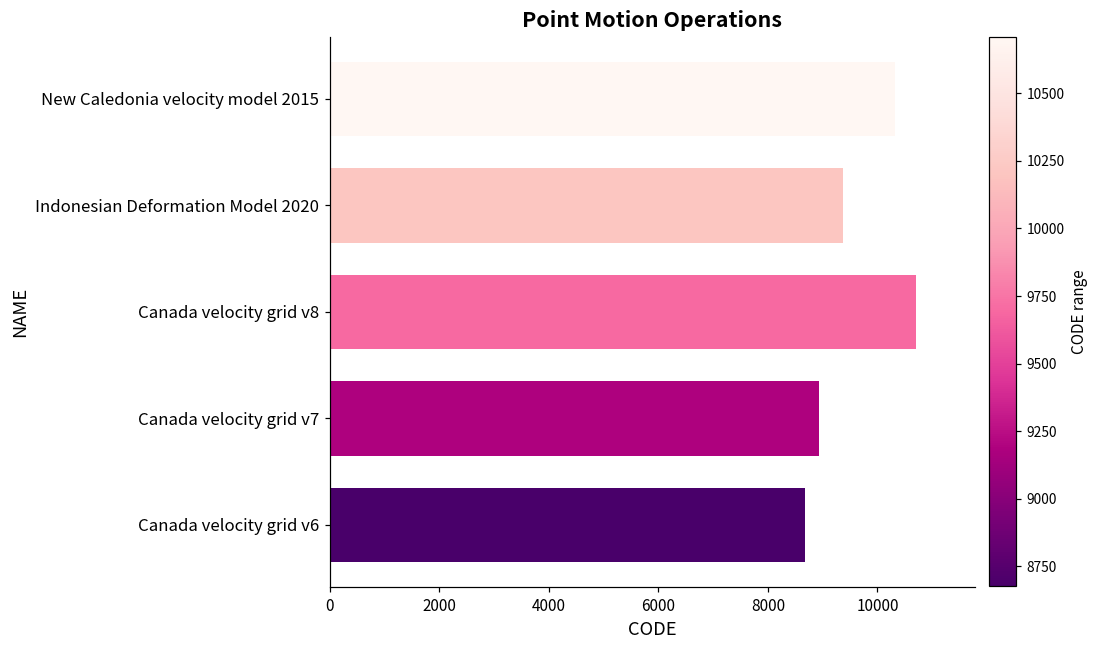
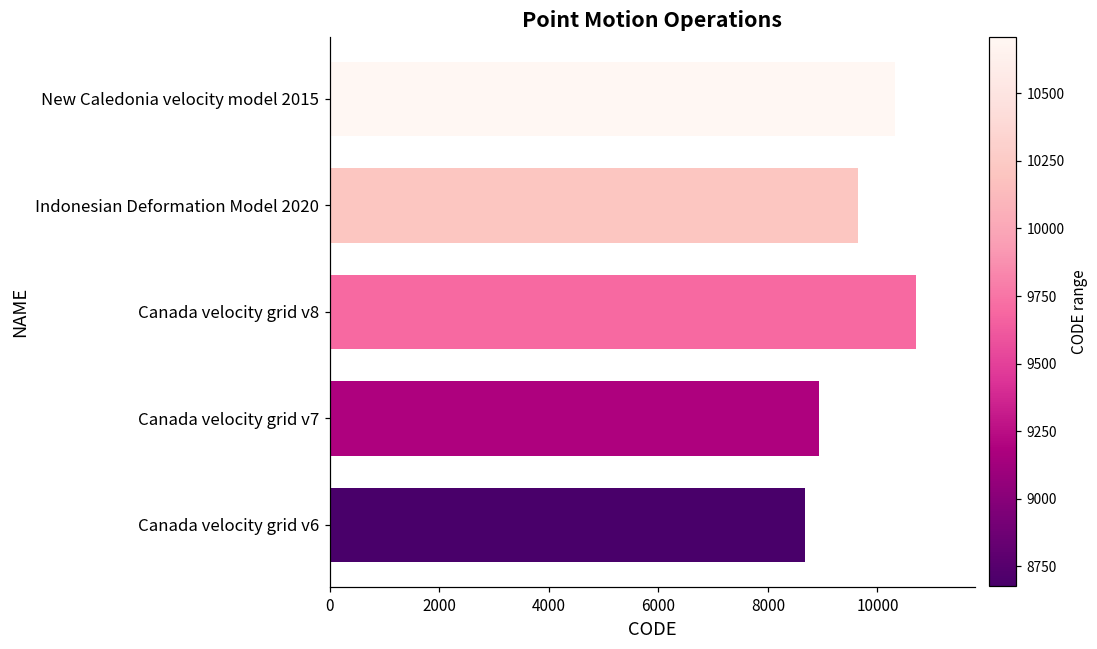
Indonesian Deformation Model 2020: 9400 -> 9600
